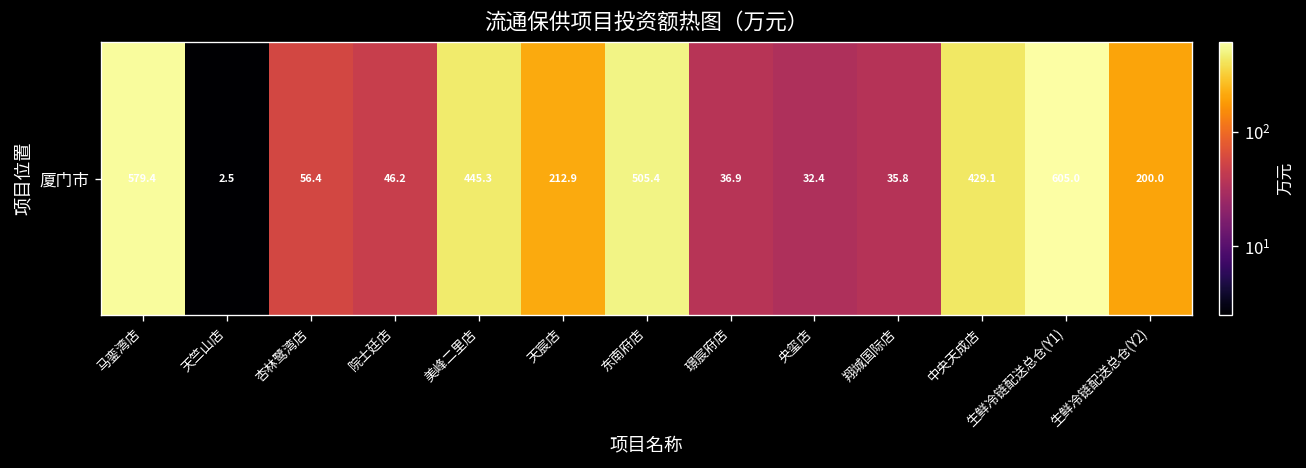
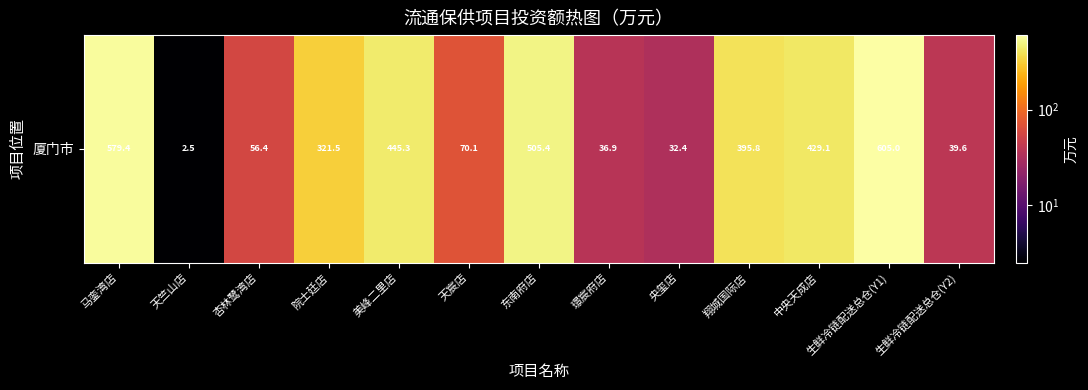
厦门市, 院士廷店: 46.2 -> 321.5
厦门市, 天宸店: 212.9 -> 70.1
厦门市, 翔城国际店: 35.8 -> 395.8
厦门市, 生鲜冷链配送总仓(Y2): 200.0 -> 39.6
